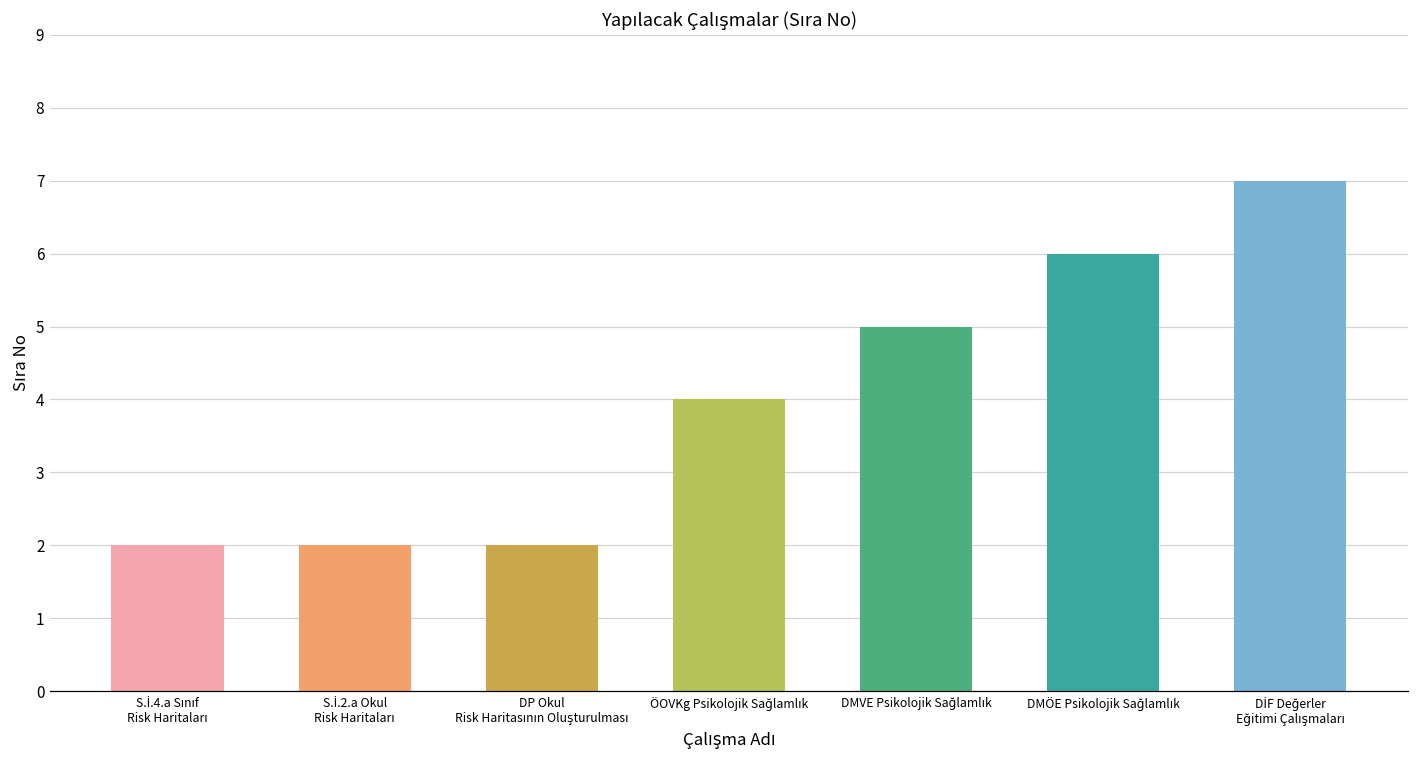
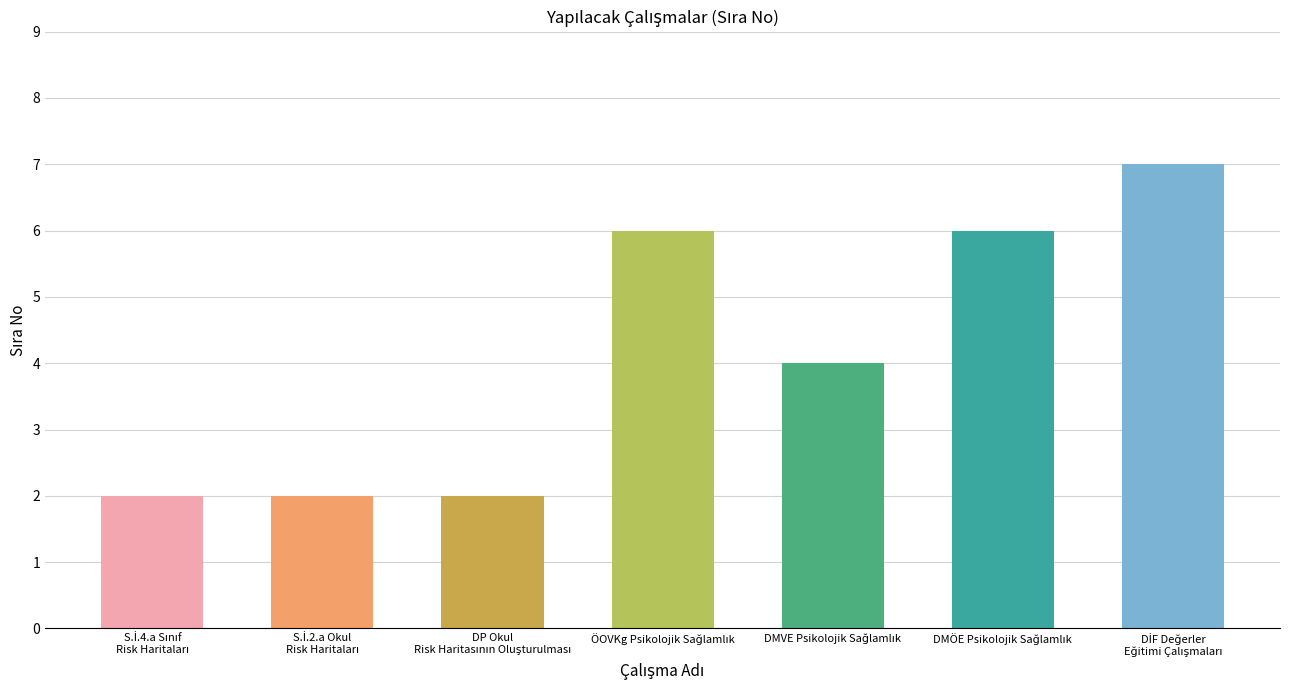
ÖOVKg Psikolojik Sağlamlık: 4 -> 6
DMVE Psikolojik Sağlamlık: 5 -> 4
